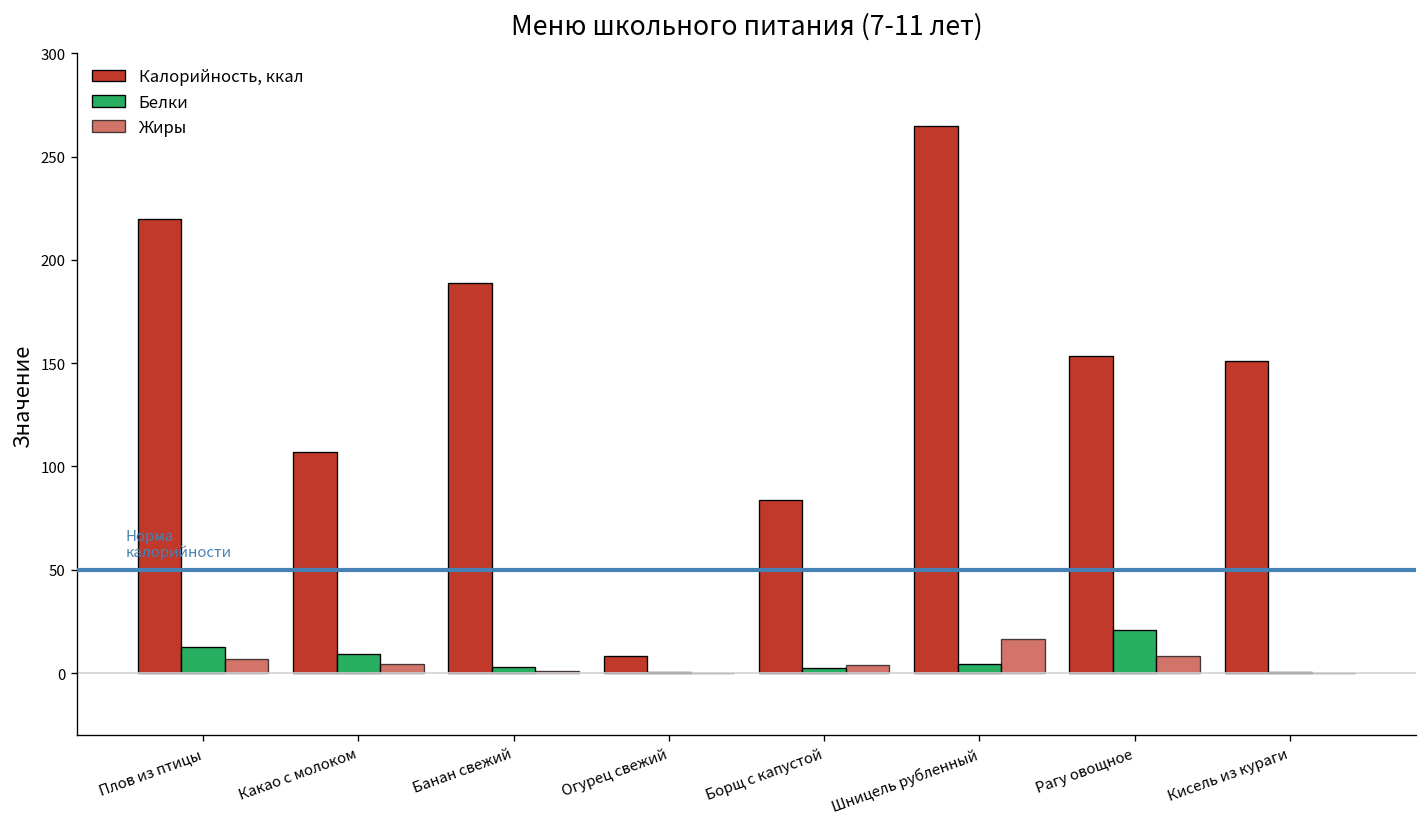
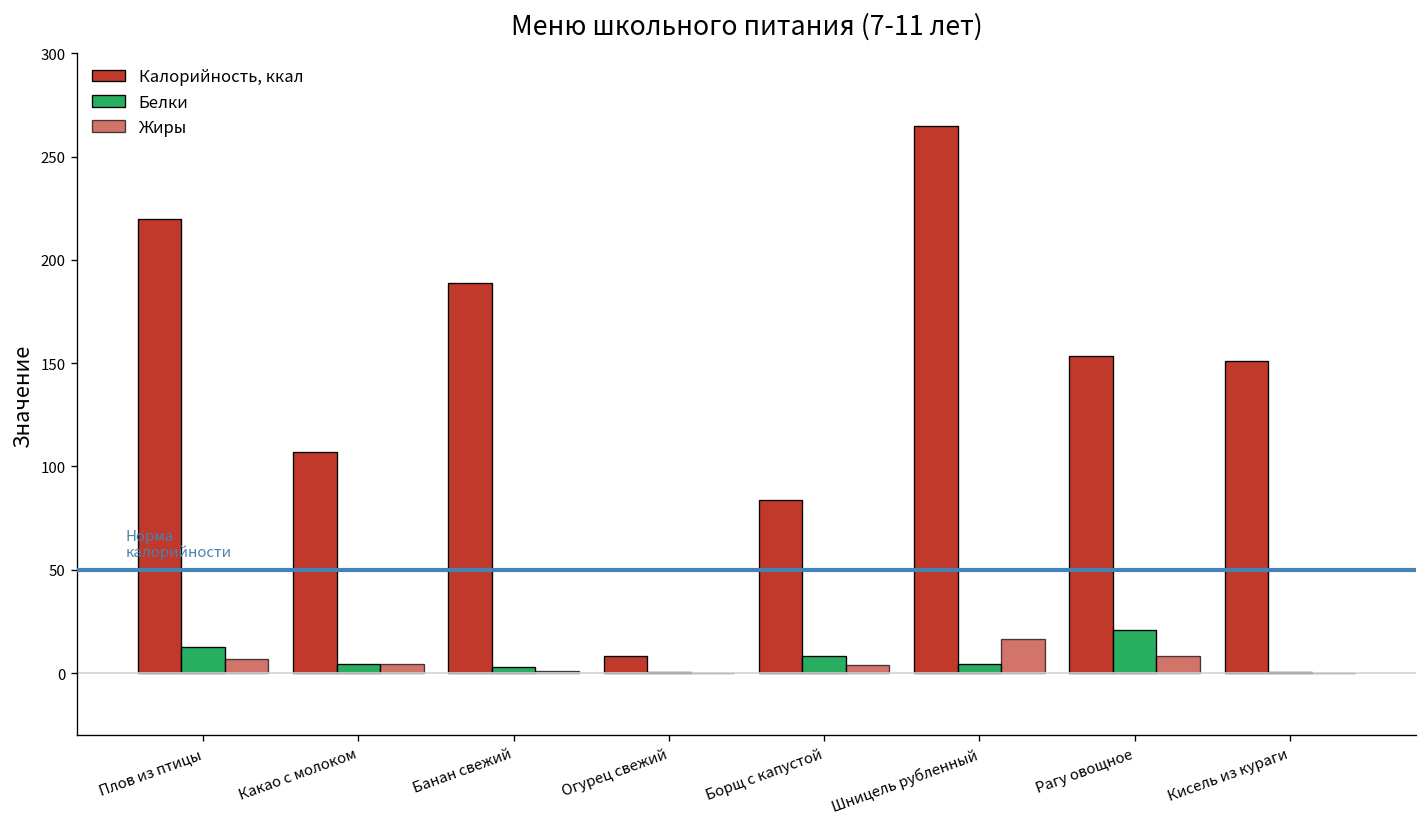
Белки, Какао с молоком: 9 -> 5
Белки, Борщ с капустой: 2 -> 8
